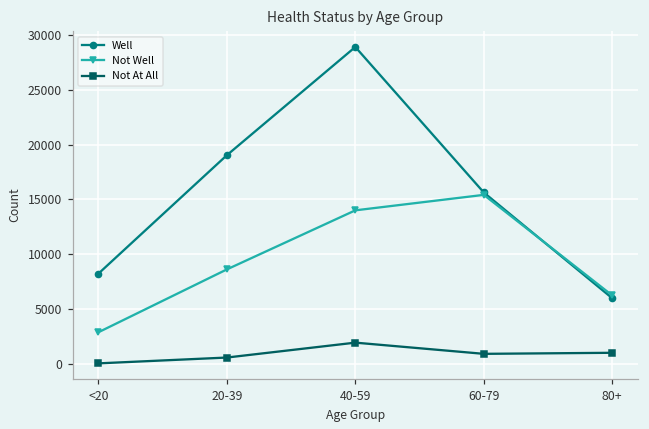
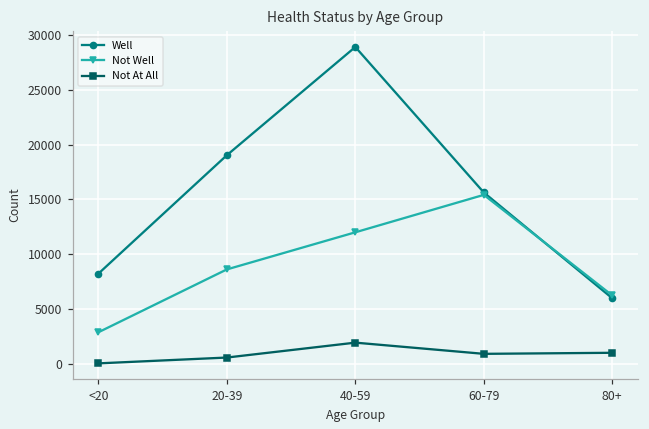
Not Well, 40-59: 14000 -> 12000
